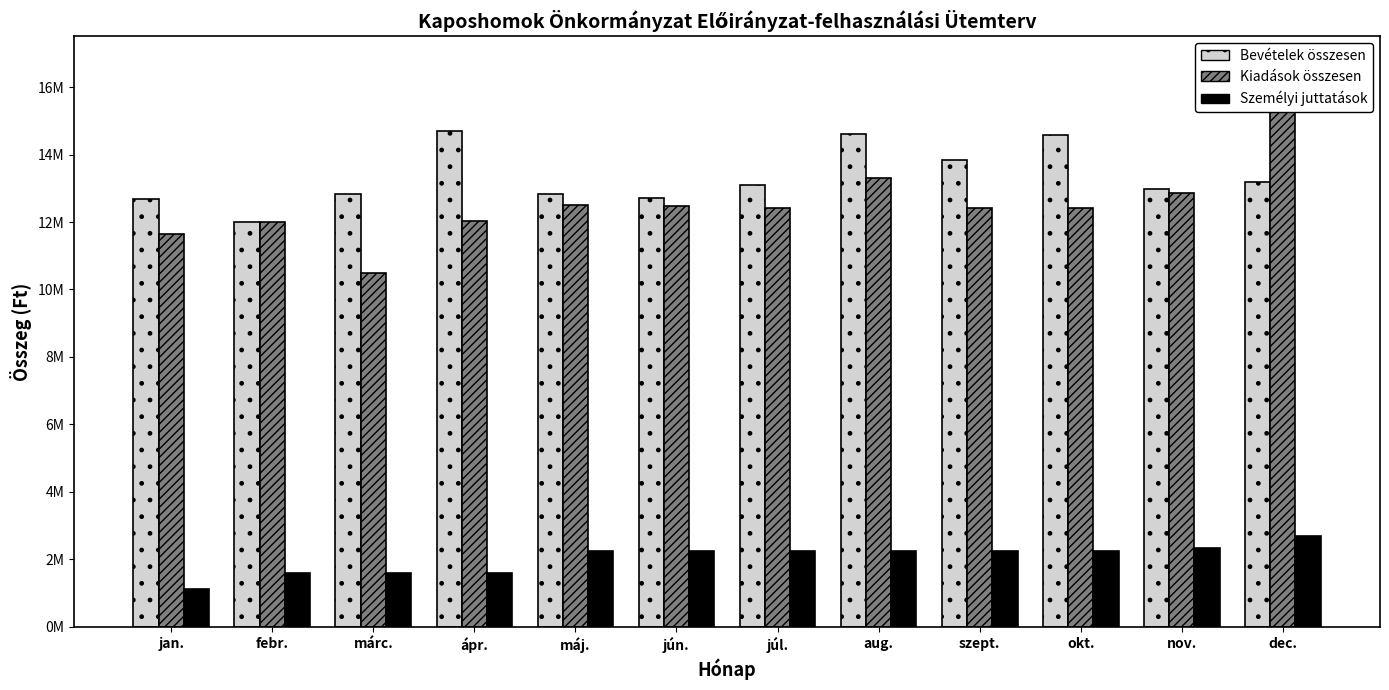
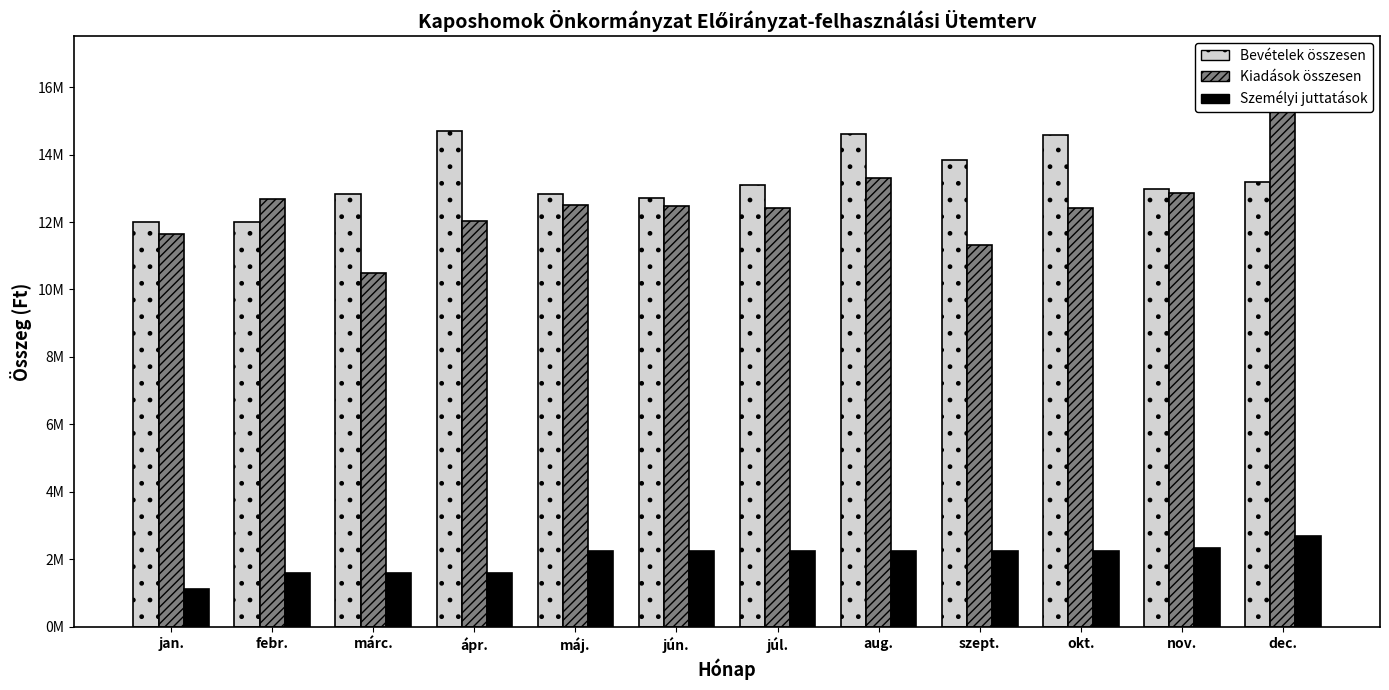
Bevételek összesen, jan.: 12700000 -> 12000000
Kiadások összesen, febr.: 12000000 -> 12700000
Kiadások összesen, szept.: 12400000 -> 11300000
